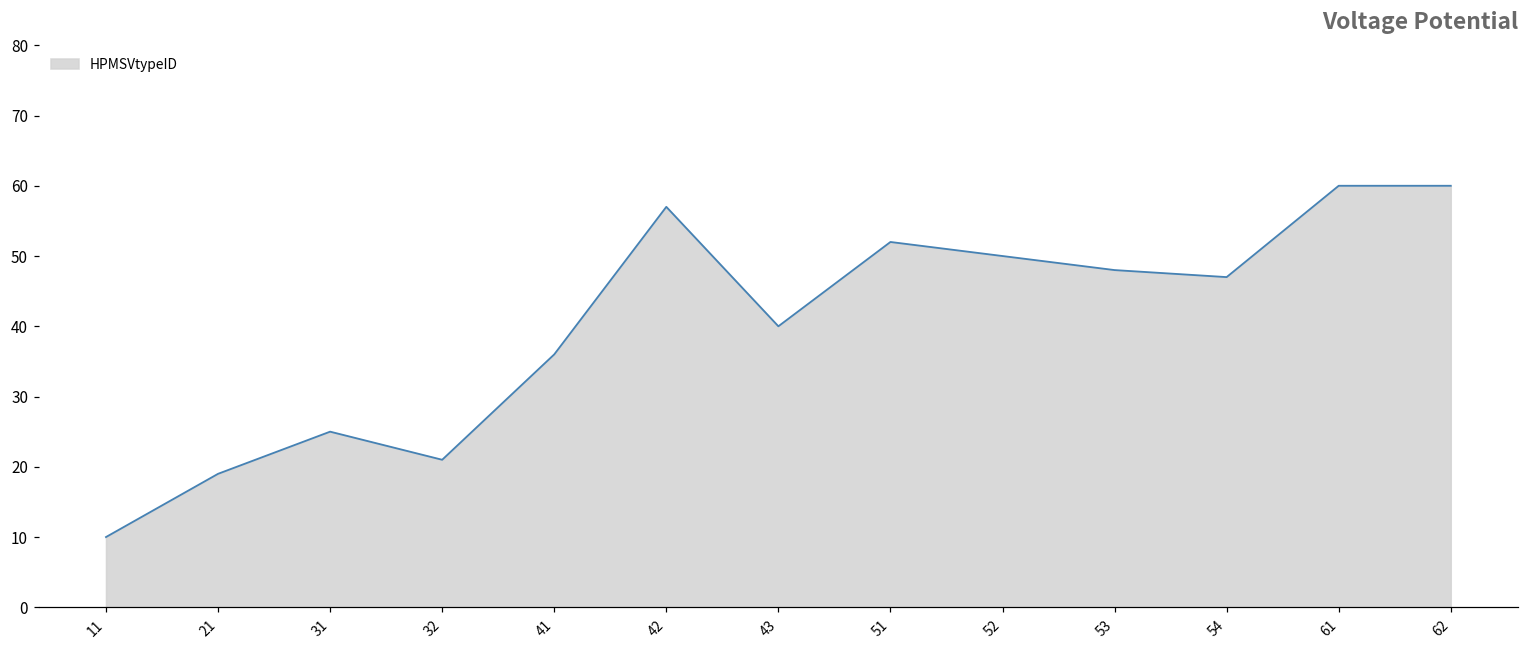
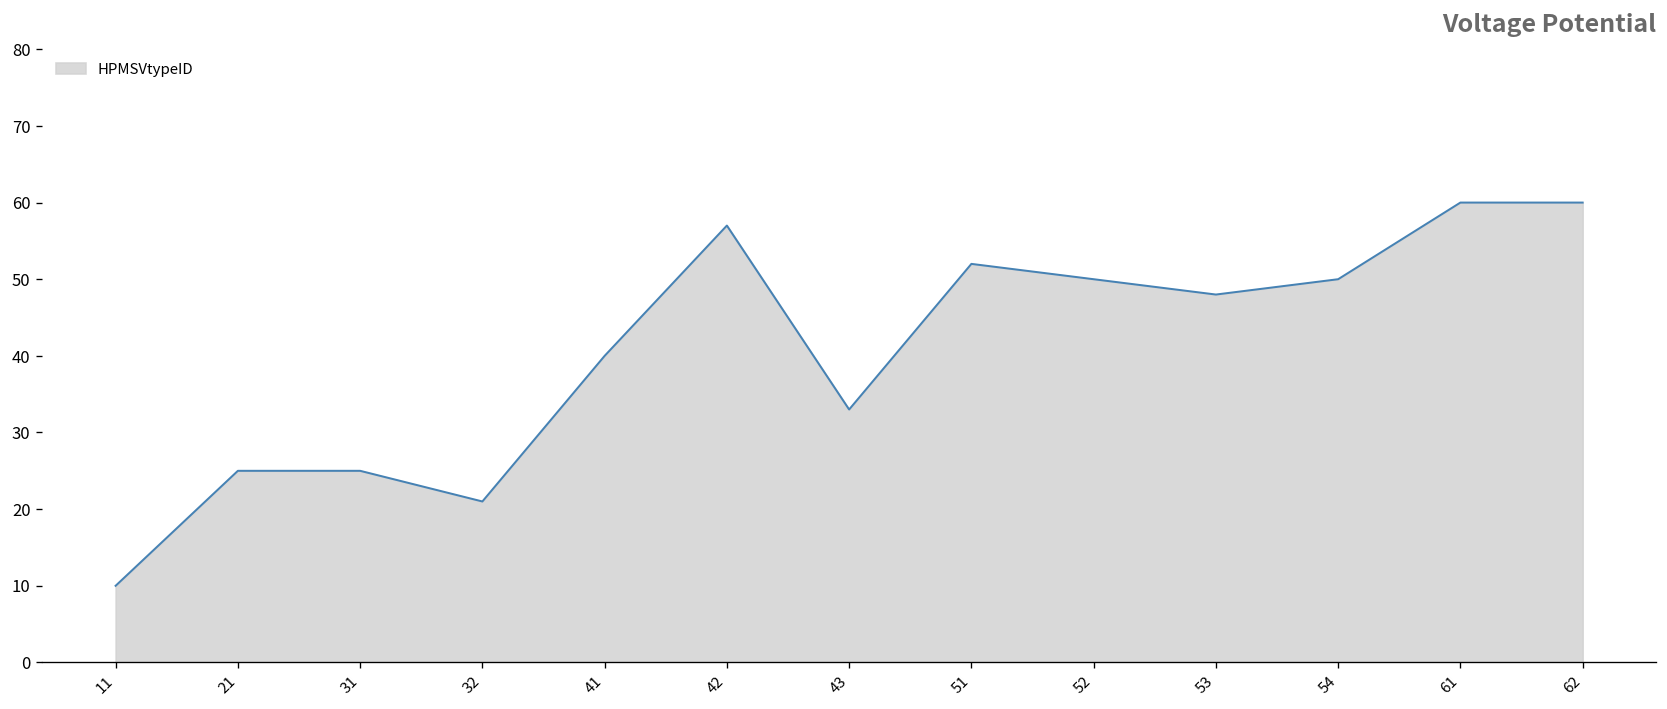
21: 19 -> 25
41: 36 -> 40
43: 40 -> 33
54: 47 -> 50
